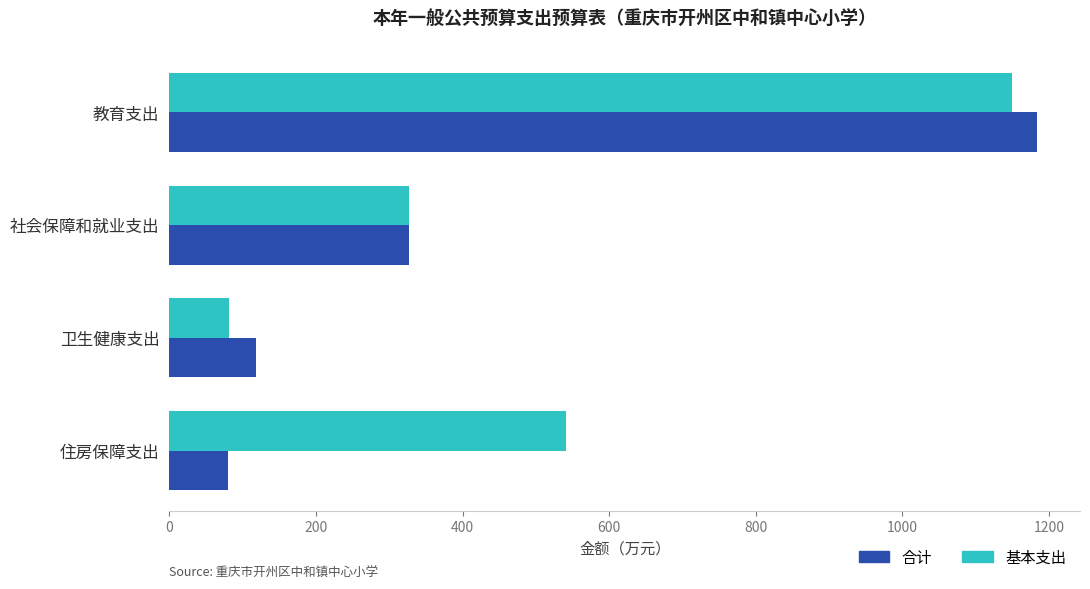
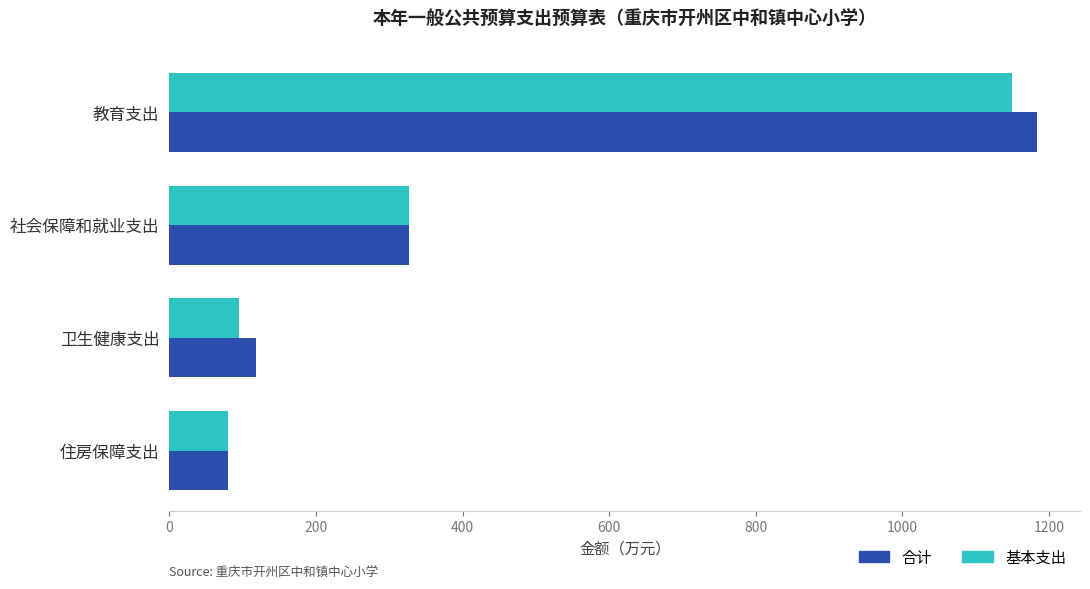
基本支出, 卫生健康支出: 80 -> 90
基本支出, 住房保障支出: 540 -> 80
